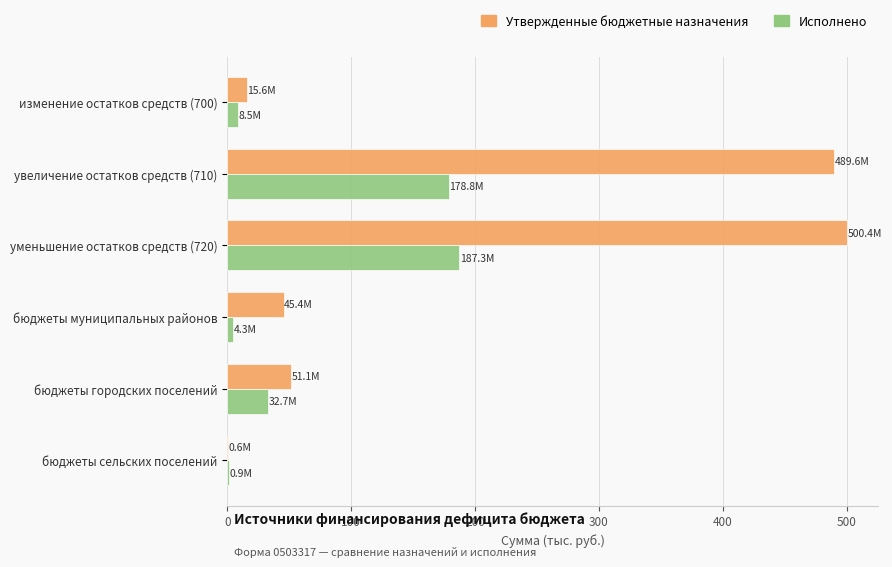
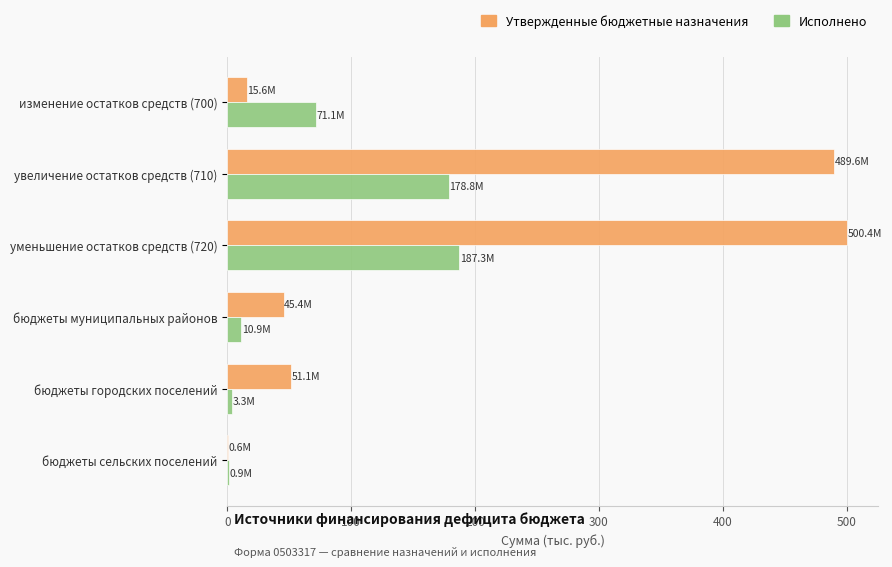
Исполнено, изменение остатков средств (700): 8.5M -> 71.1M
Исполнено, бюджеты муниципальных районов: 4.3M -> 10.9M
Исполнено, бюджеты городских поселений: 32.7M -> 3.3M
